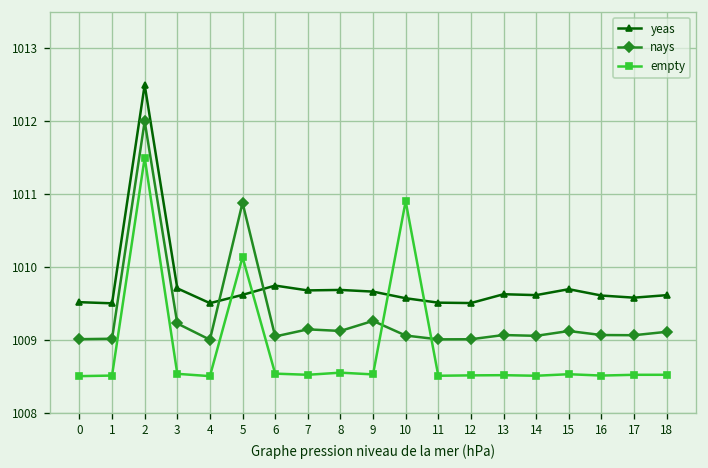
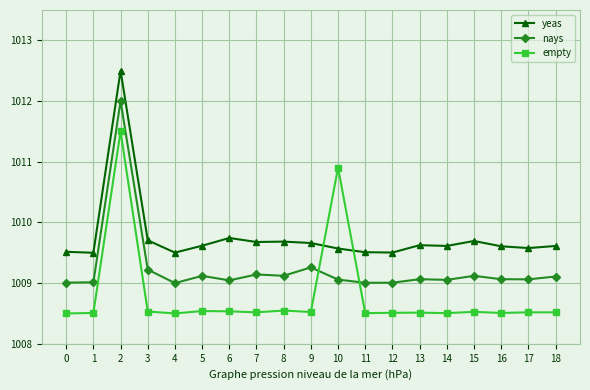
nays, 5: 1010.9 -> 1009.1
empty, 5: 1010.1 -> 1008.5
